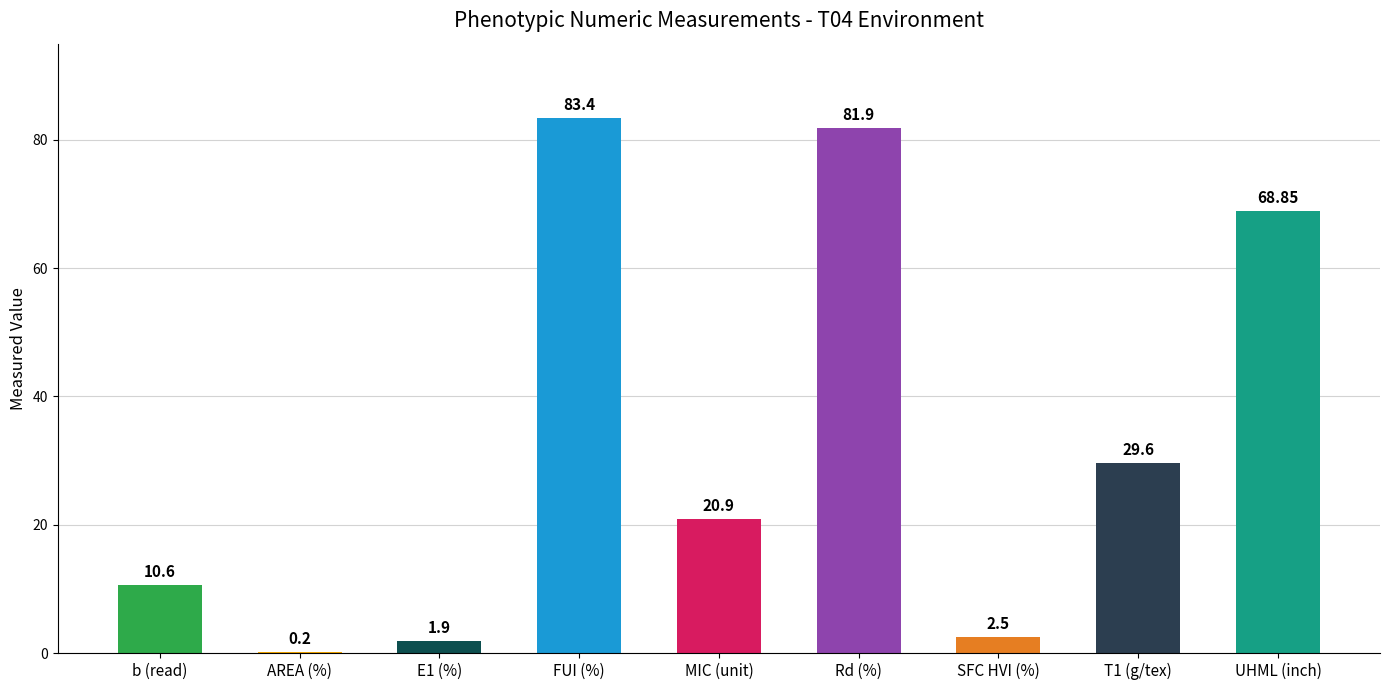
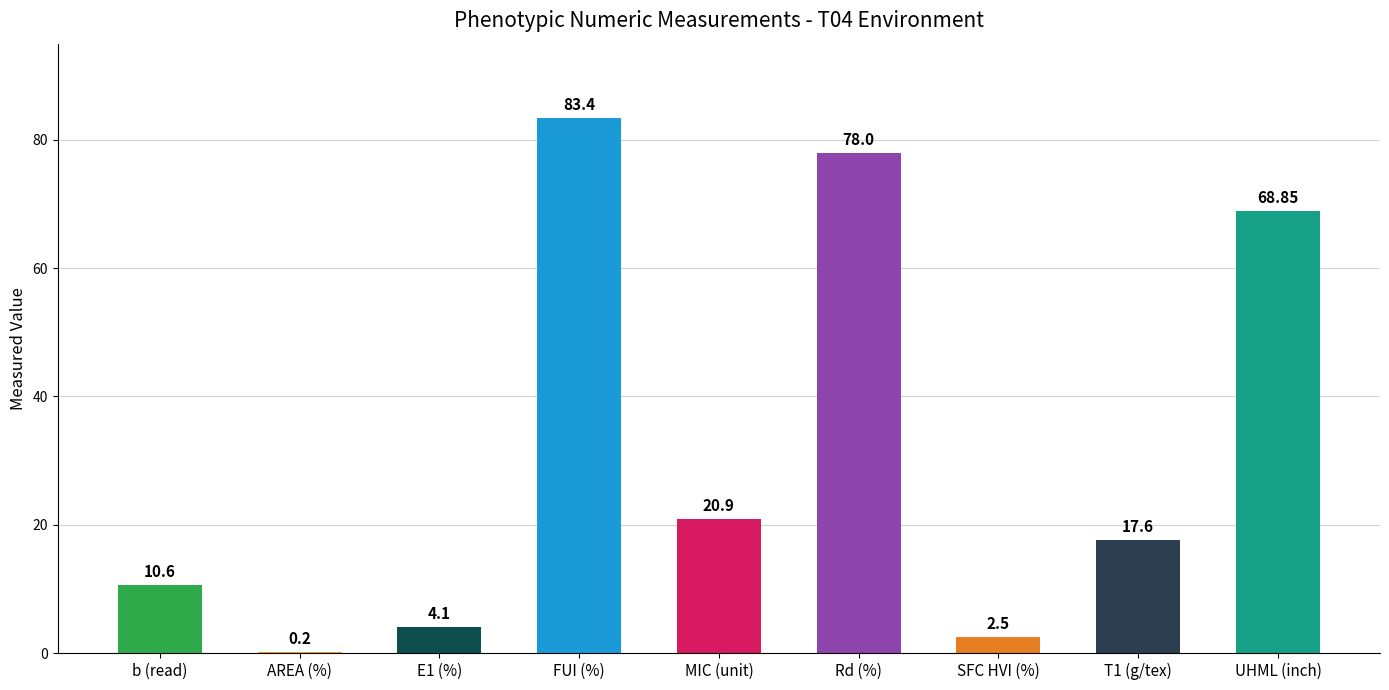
E1 (%): 1.9 -> 4.1
Rd (%): 81.9 -> 78.0
T1 (g/tex): 29.6 -> 17.6
